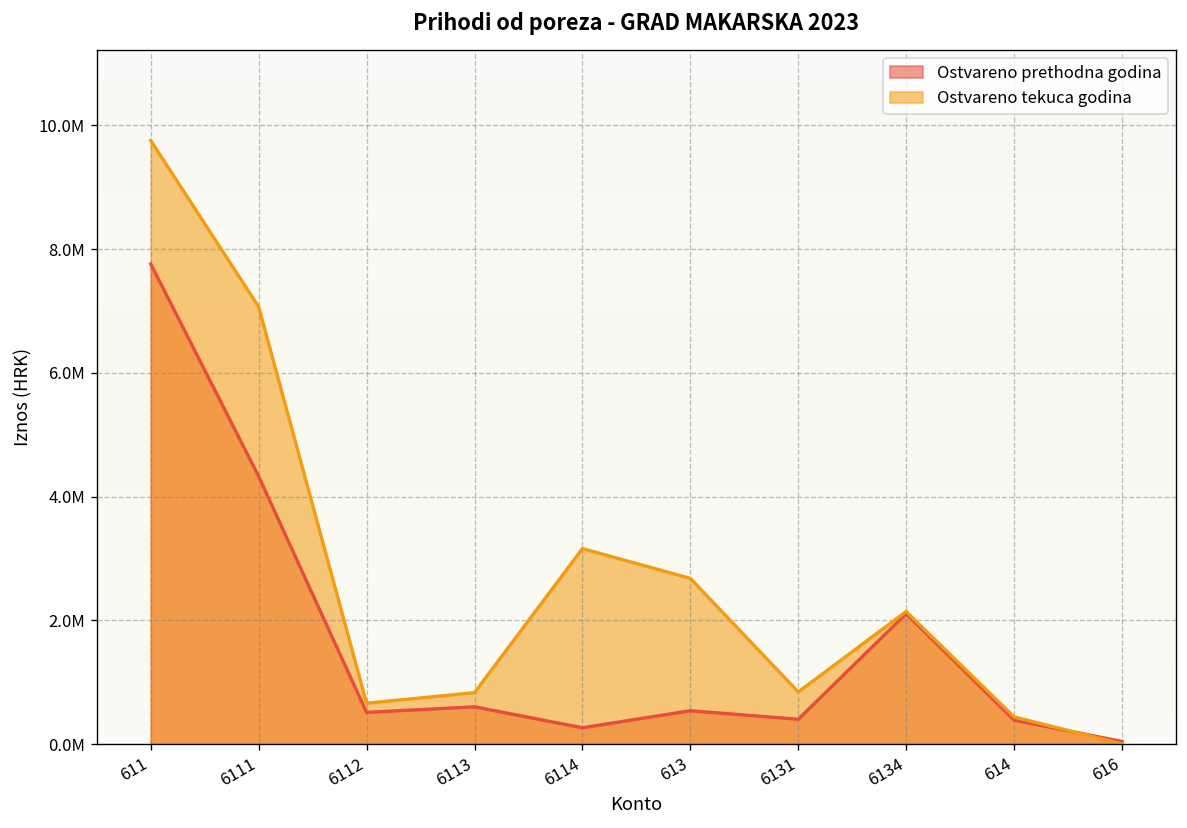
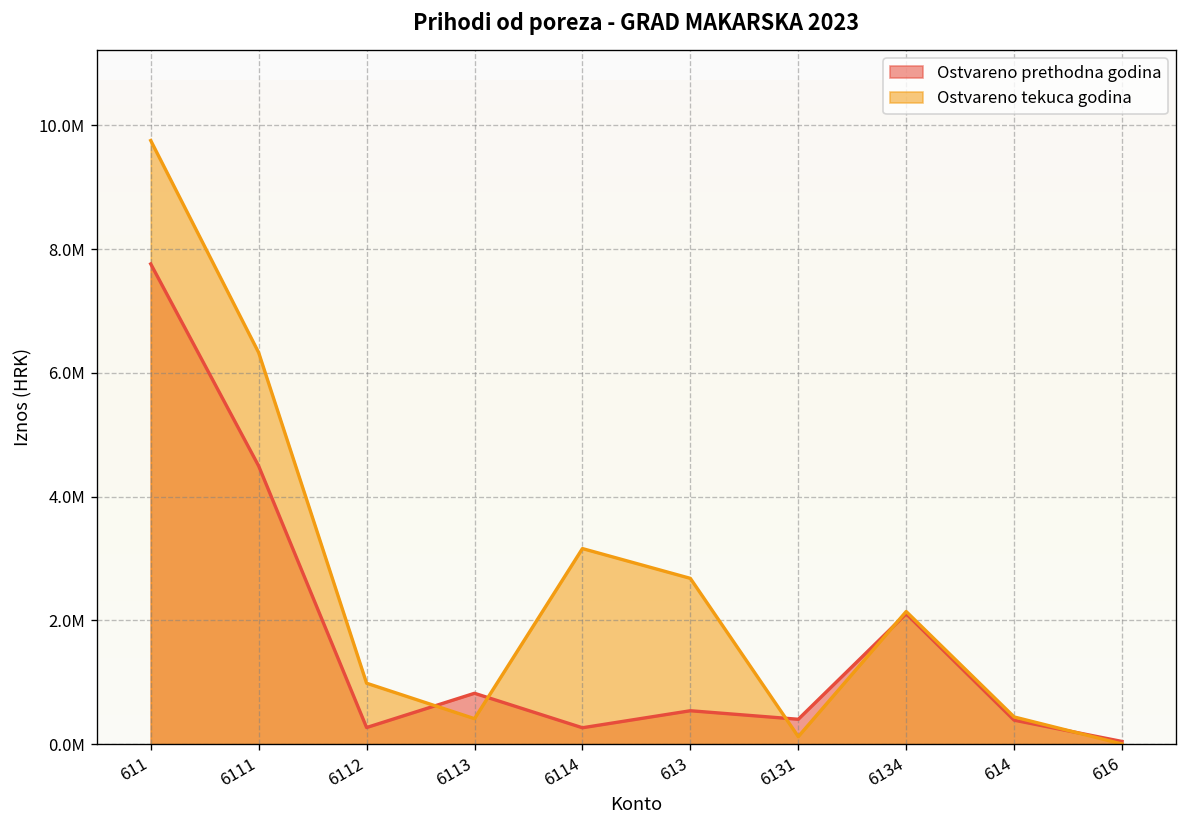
Ostvareno prethodna godina, 6111: 4300000 -> 4500000
Ostvareno tekuca godina, 6111: 7100000 -> 6300000
Ostvareno prethodna godina, 6112: 500000 -> 300000
Ostvareno tekuca godina, 6112: 700000 -> 1000000
Ostvareno prethodna godina, 6113: 600000 -> 800000
Ostvareno tekuca godina, 6113: 800000 -> 400000
Ostvareno tekuca godina, 6131: 800000 -> 100000
